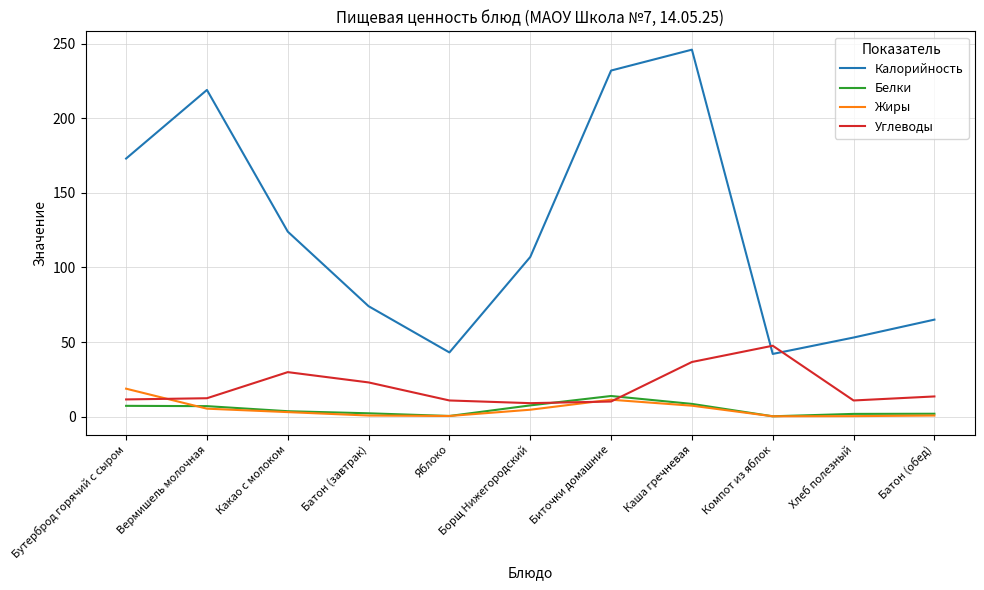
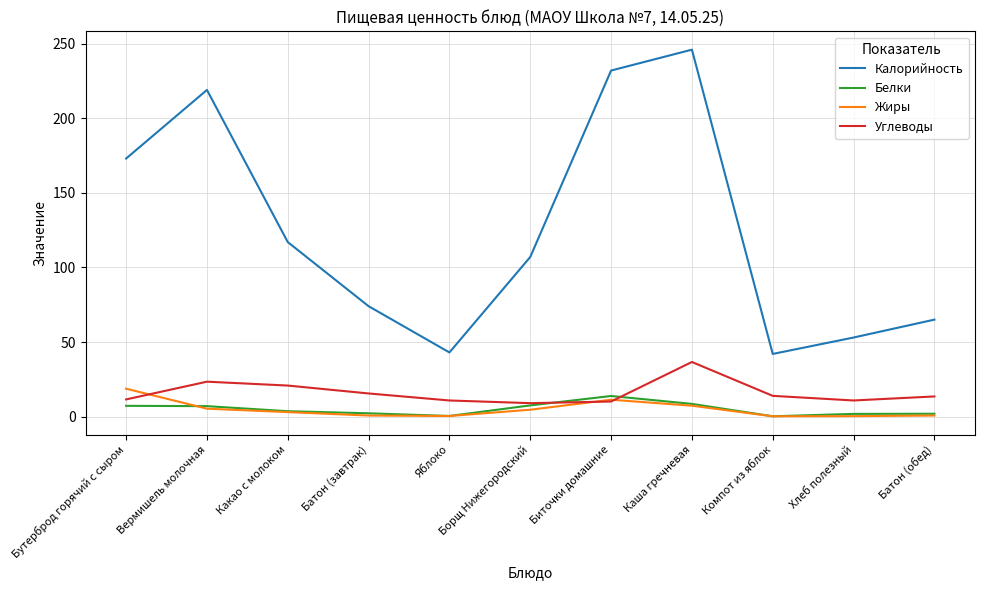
Углеводы, Вермишель молочная: 12 -> 23
Калорийность, Какао с молоком: 124 -> 117
Углеводы, Какао с молоком: 30 -> 21
Углеводы, Батон (завтрак): 23 -> 16
Углеводы, Компот из яблок: 48 -> 14
